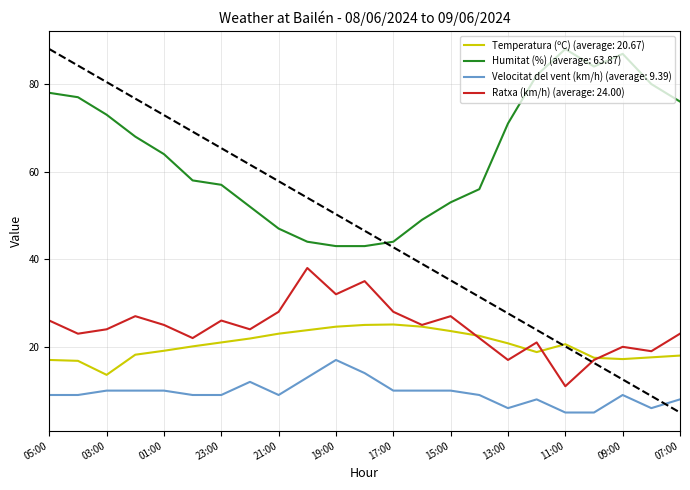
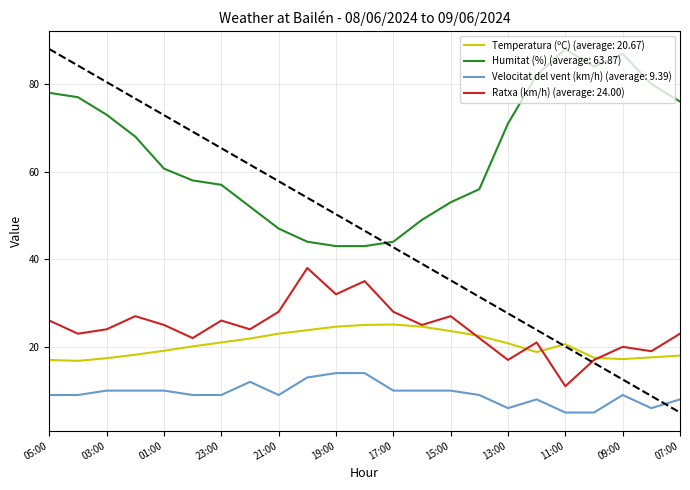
Temperatura (ºC) (average: 20.67), 03:00: 14 -> 17
Humitat (%) (average: 63.87), 01:00: 64 -> 61
Velocitat del vent (km/h) (average: 9.39), 19:00: 17 -> 14
